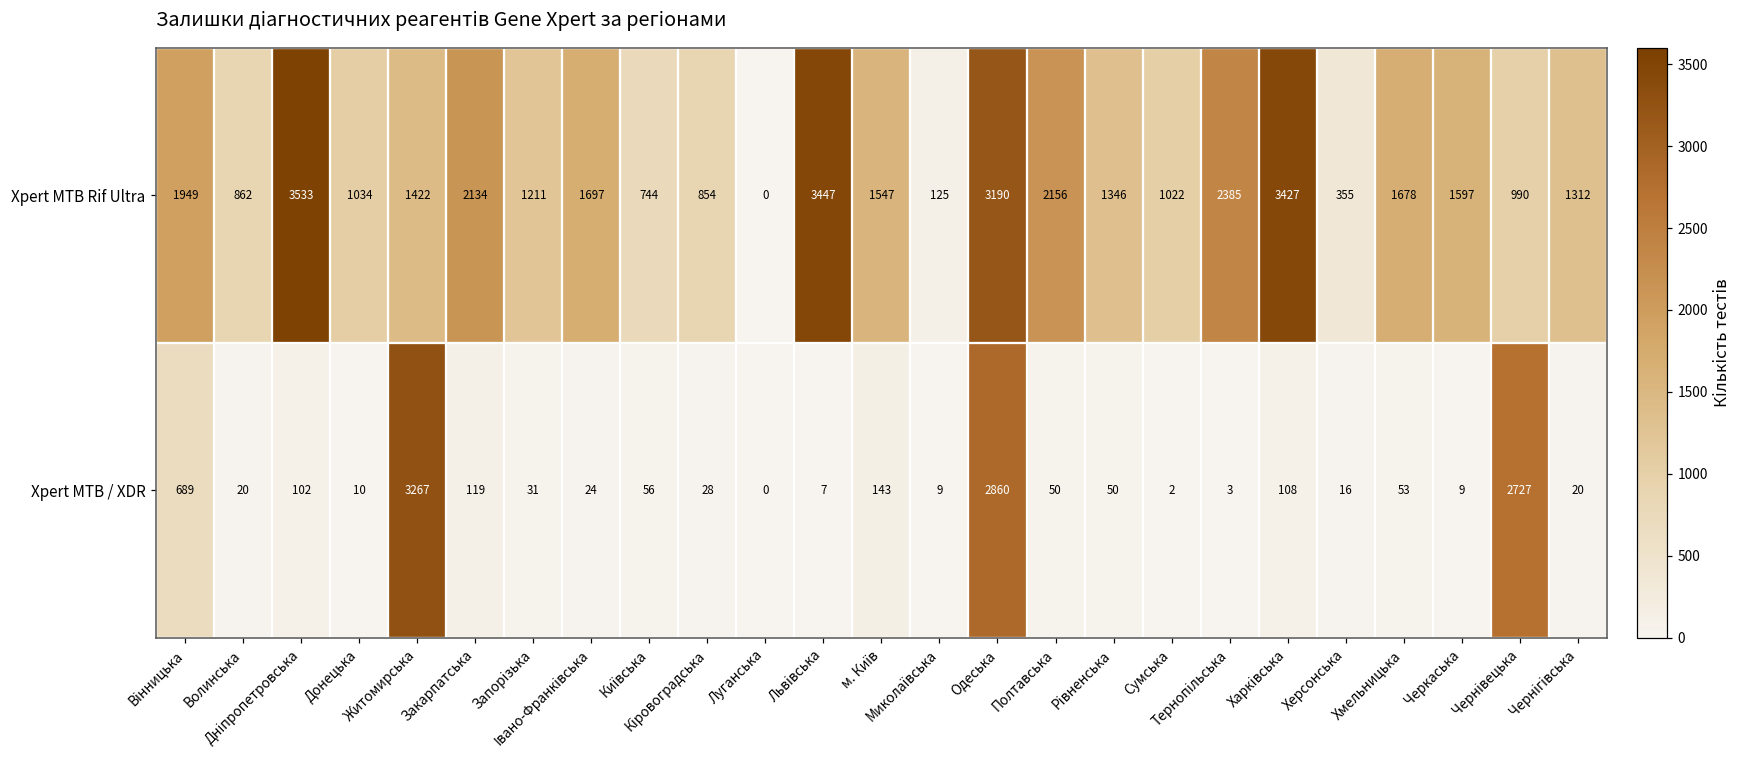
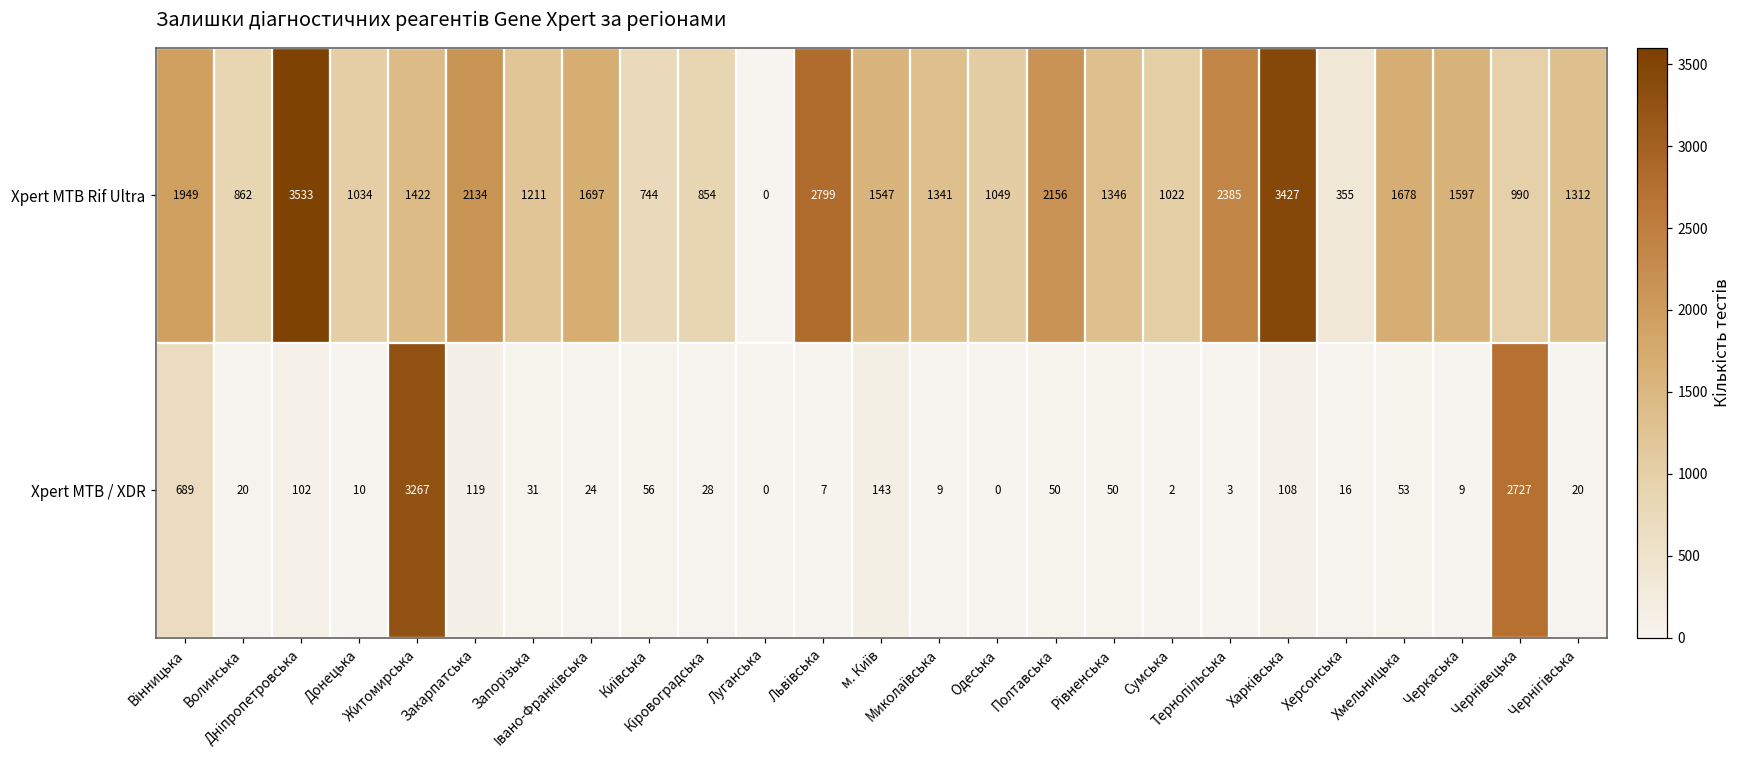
Xpert MTB Rif Ultra, Львівська: 3447 -> 2799
Xpert MTB Rif Ultra, Миколаївська: 125 -> 1341
Xpert MTB Rif Ultra, Одеська: 3190 -> 1049
Xpert MTB / XDR, Одеська: 2860 -> 0
